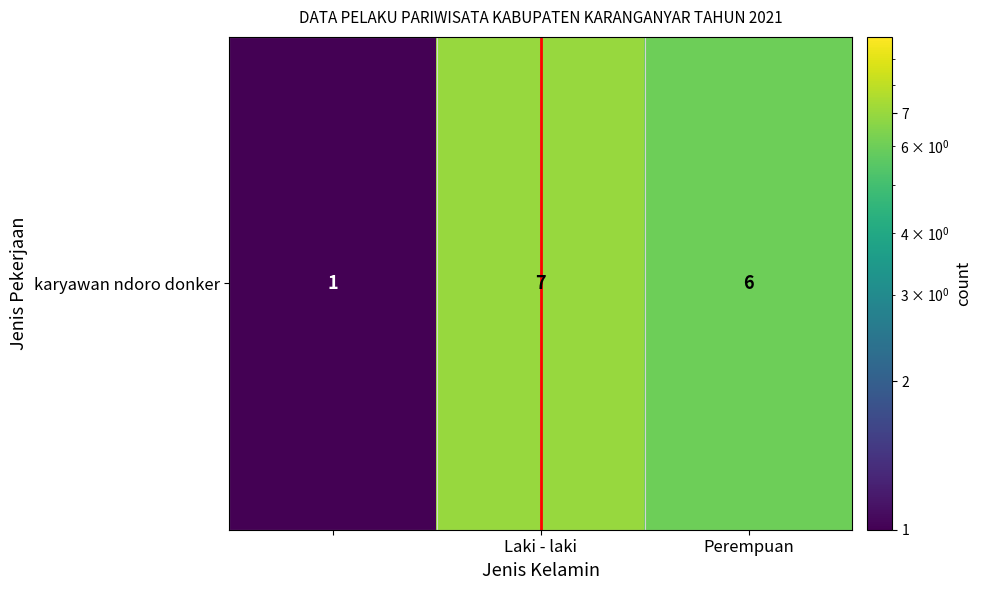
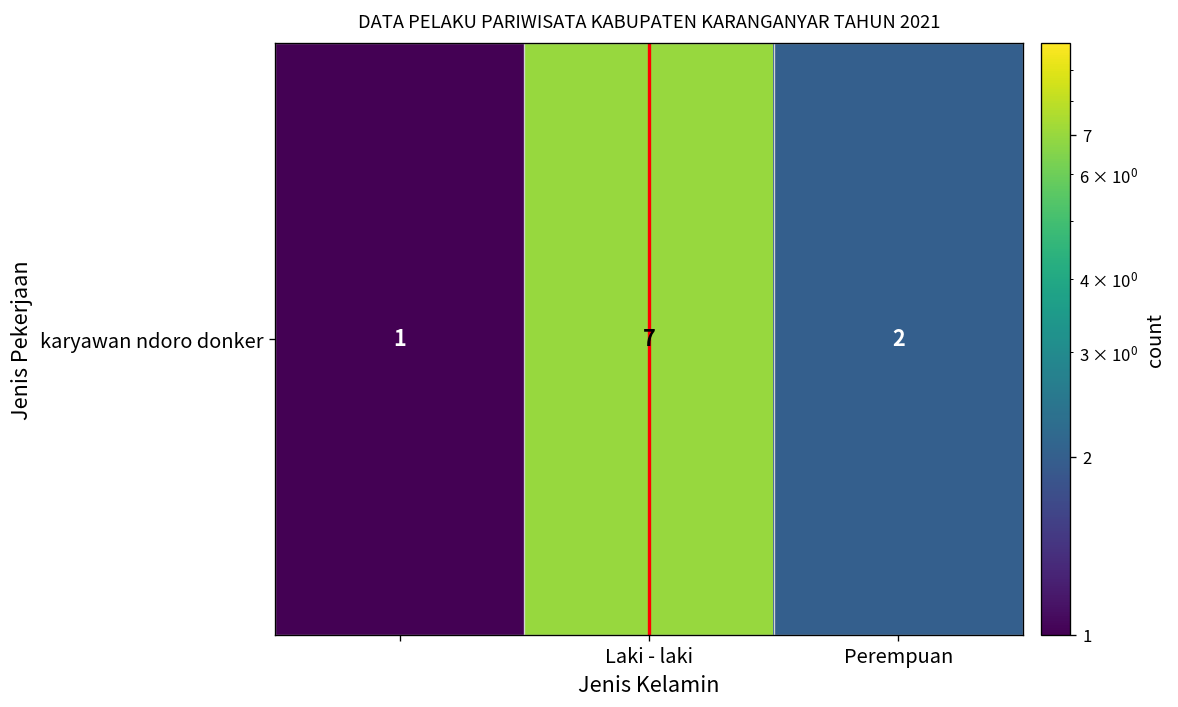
karyawan ndoro donker, Perempuan: 6 -> 2
